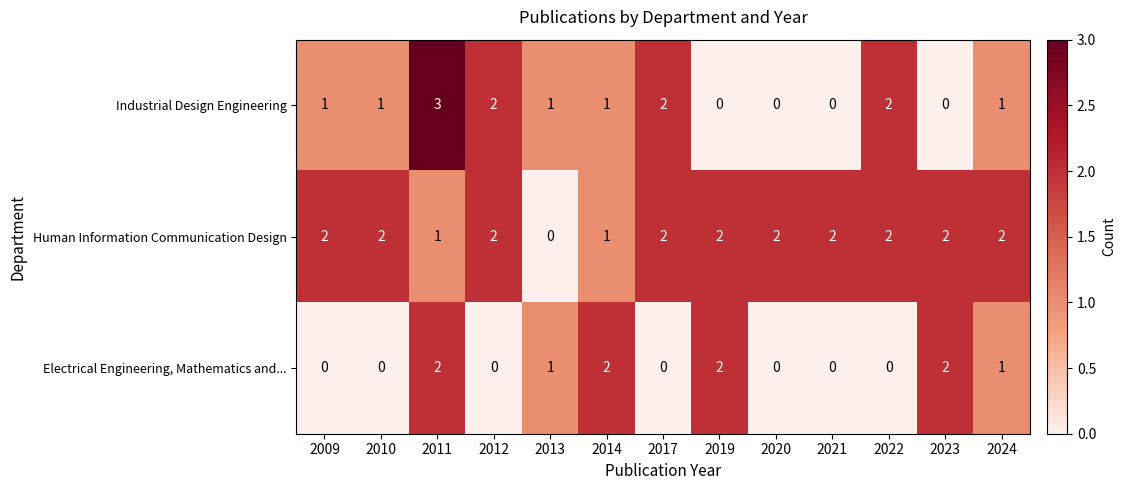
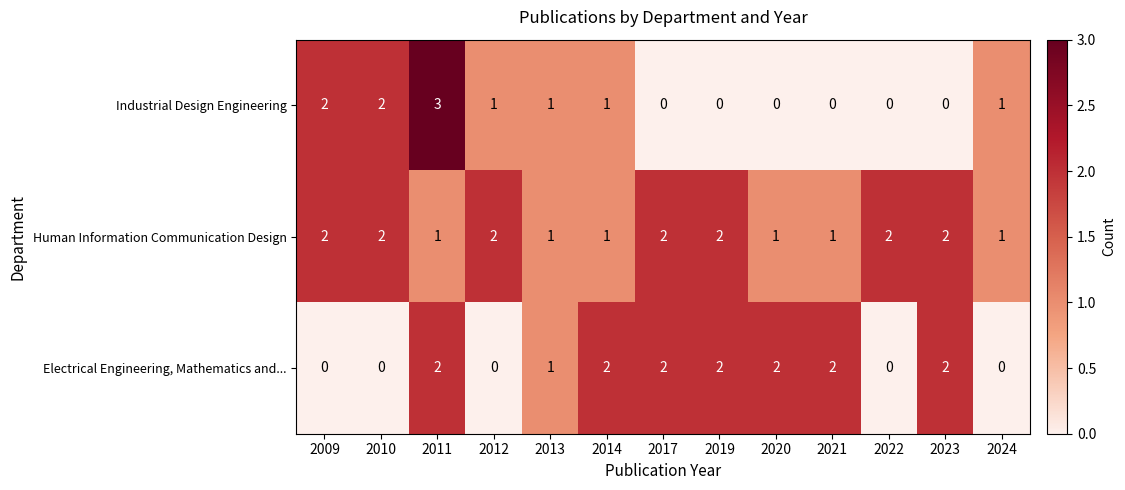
Industrial Design Engineering, 2009: 1 -> 2
Industrial Design Engineering, 2010: 1 -> 2
Industrial Design Engineering, 2012: 2 -> 1
Industrial Design Engineering, 2017: 2 -> 0
Industrial Design Engineering, 2022: 2 -> 0
Human Information Communication Design, 2013: 0 -> 1
Human Information Communication Design, 2020: 2 -> 1
Human Information Communication Design, 2021: 2 -> 1
Human Information Communication Design, 2024: 2 -> 1
Electrical Engineering, Mathematics and..., 2017: 0 -> 2
Electrical Engineering, Mathematics and..., 2020: 0 -> 2
Electrical Engineering, Mathematics and..., 2021: 0 -> 2
Electrical Engineering, Mathematics and..., 2024: 1 -> 0
